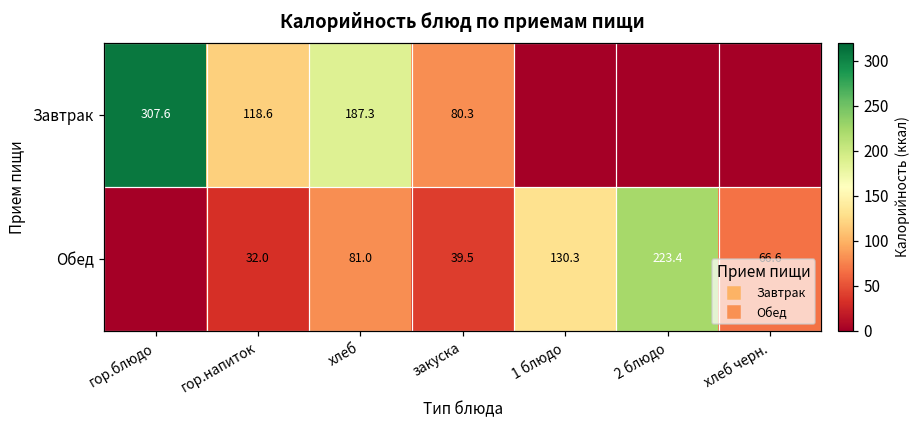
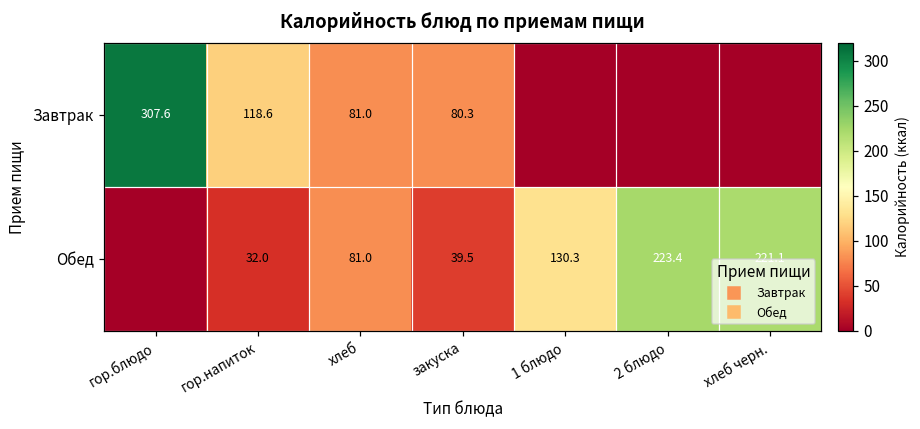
Завтрак, хлеб: 187.3 -> 81.0
Обед, хлеб черн.: 66.6 -> 221.1
